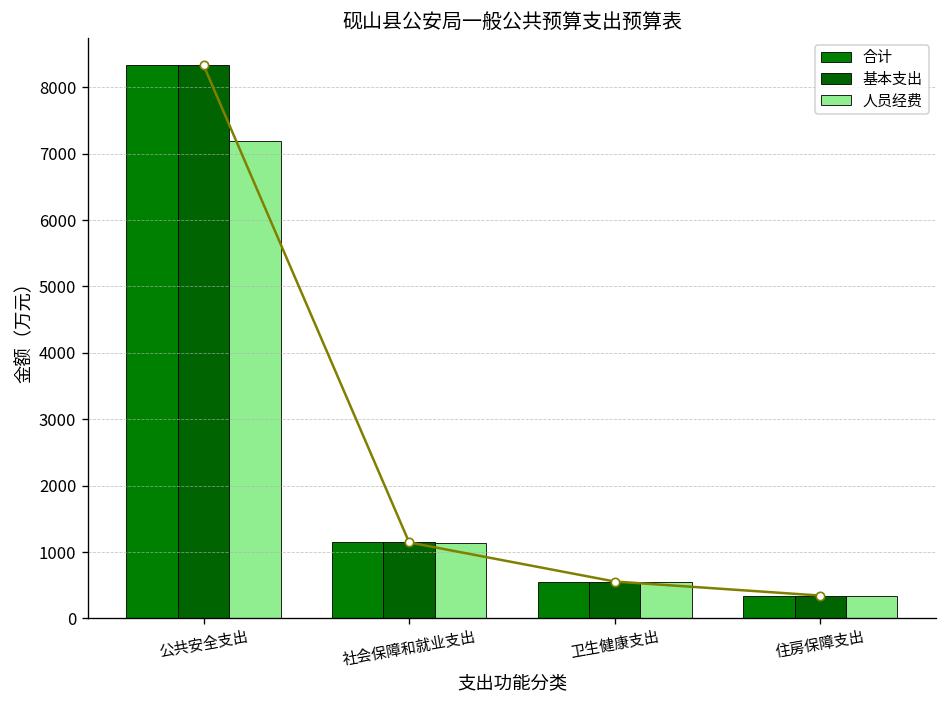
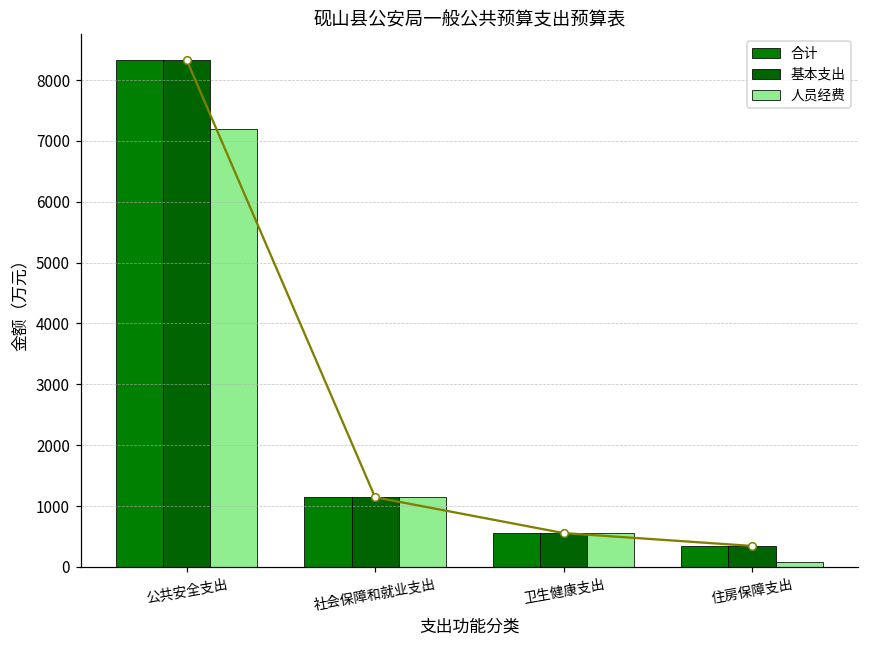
人员经费, 住房保障支出: 300 -> 100
